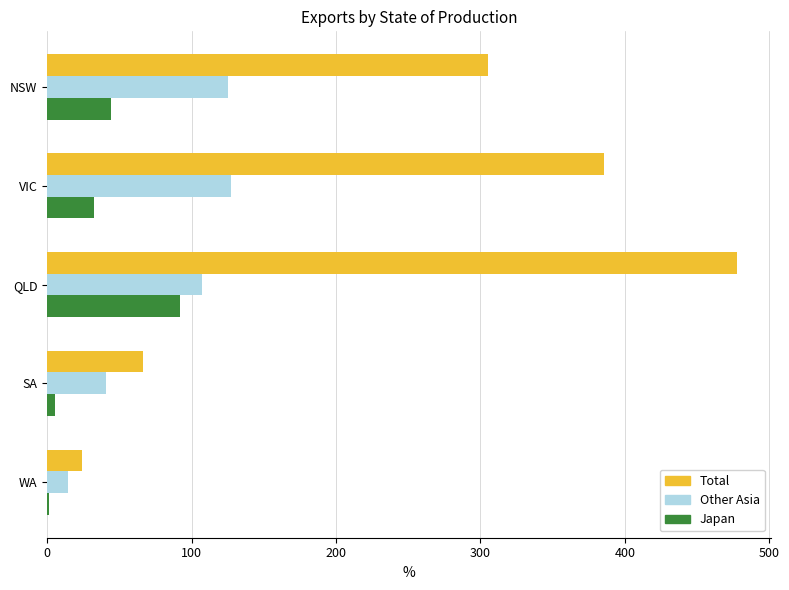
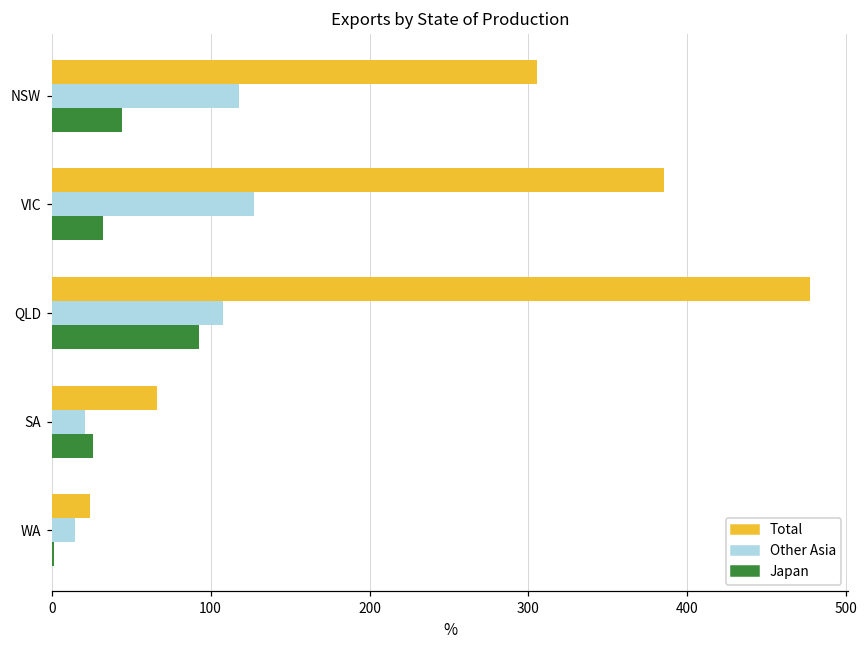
Other Asia, NSW: 125 -> 118
Other Asia, SA: 41 -> 21
Japan, SA: 5 -> 26
